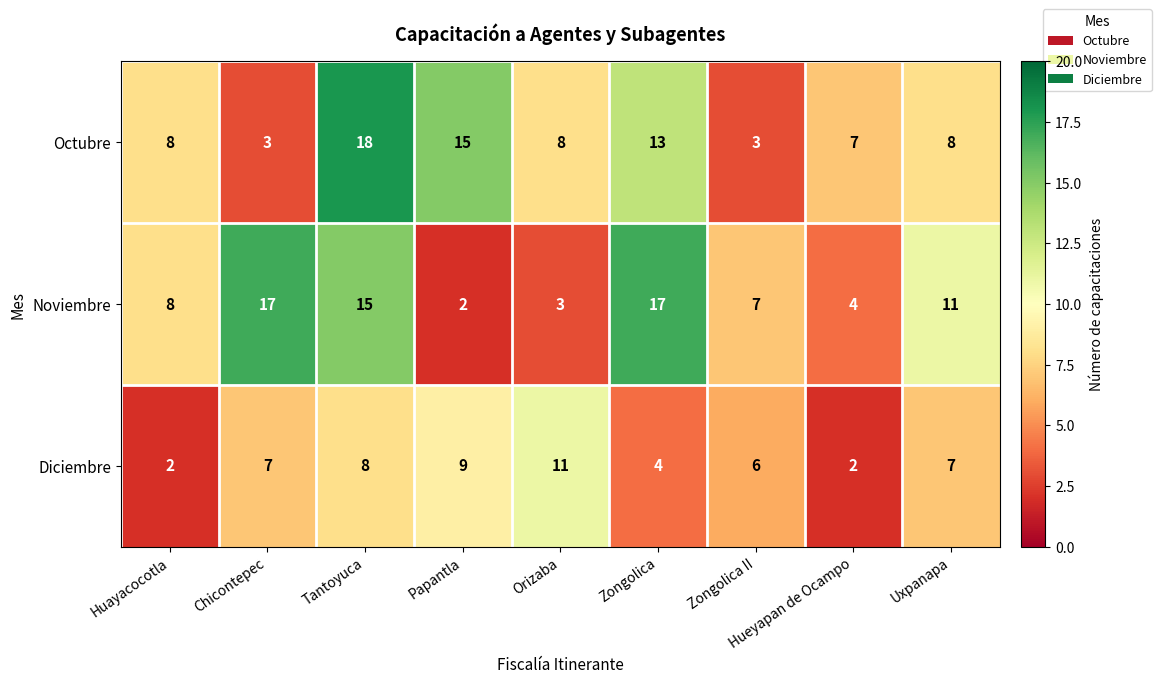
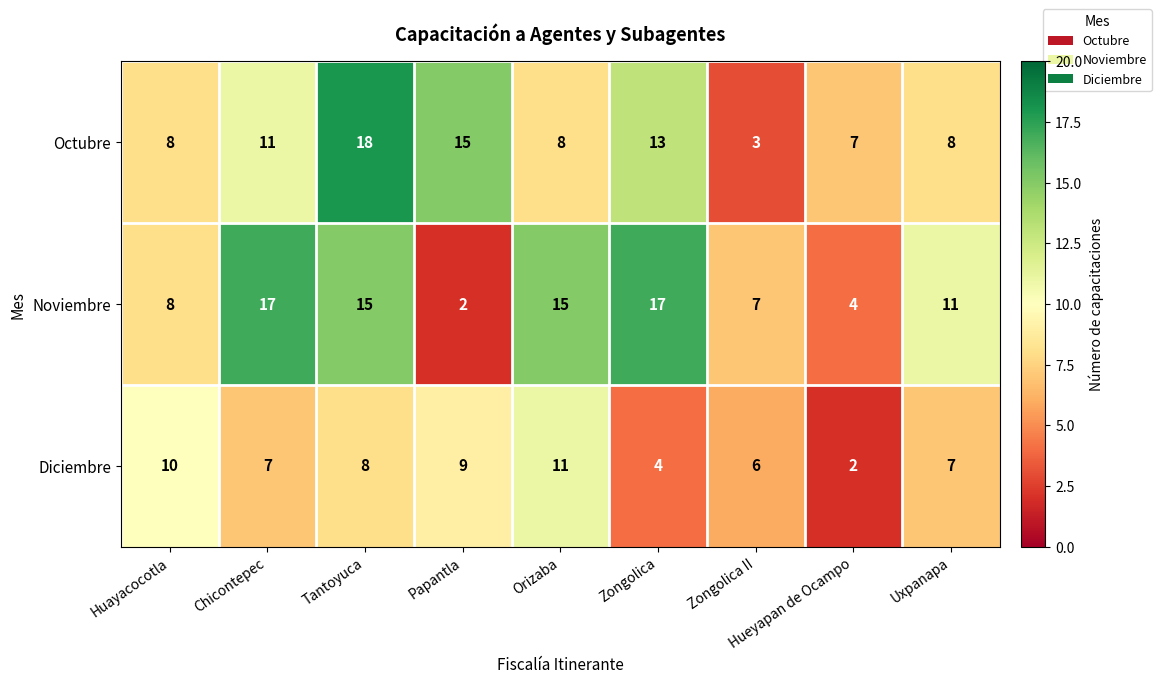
Octubre, Chicontepec: 3 -> 11
Noviembre, Orizaba: 3 -> 15
Diciembre, Huayacocotla: 2 -> 10
